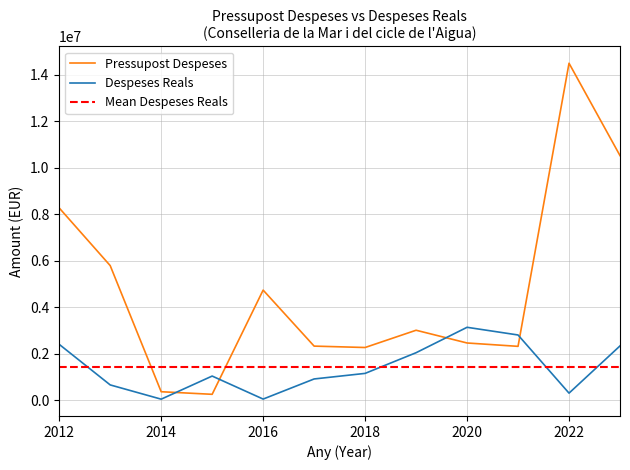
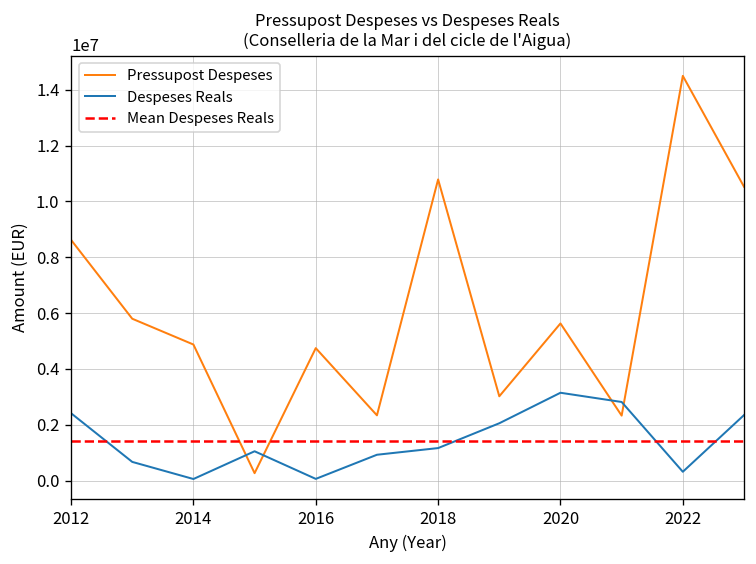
Pressupost Despeses, 2012: 8300000 -> 8600000
Pressupost Despeses, 2014: 400000 -> 4900000
Pressupost Despeses, 2018: 2300000 -> 10800000
Pressupost Despeses, 2020: 2500000 -> 5600000
